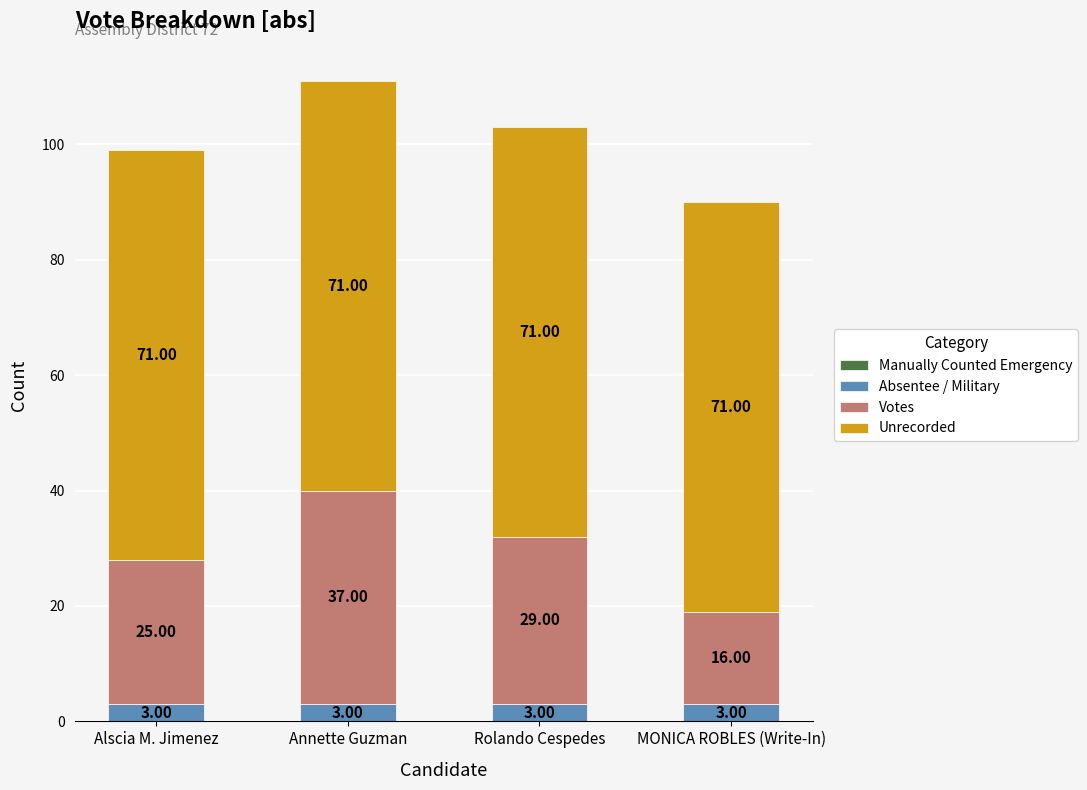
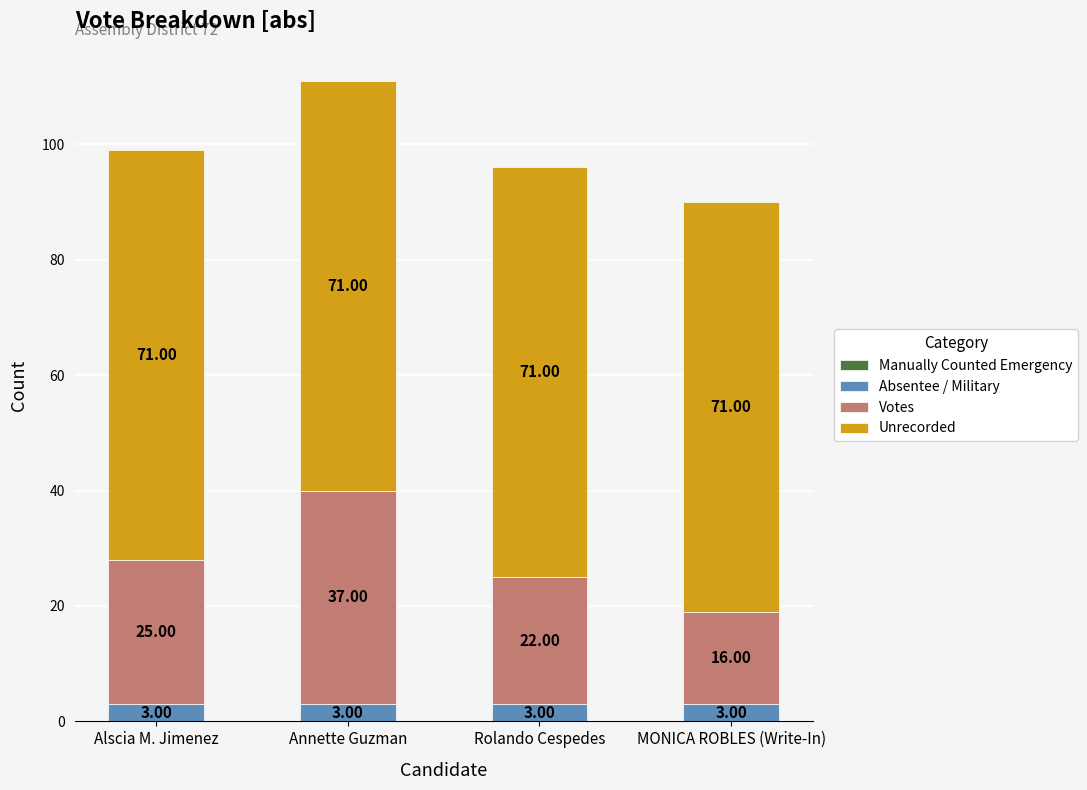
Votes, Rolando Cespedes: 29.00 -> 22.00
